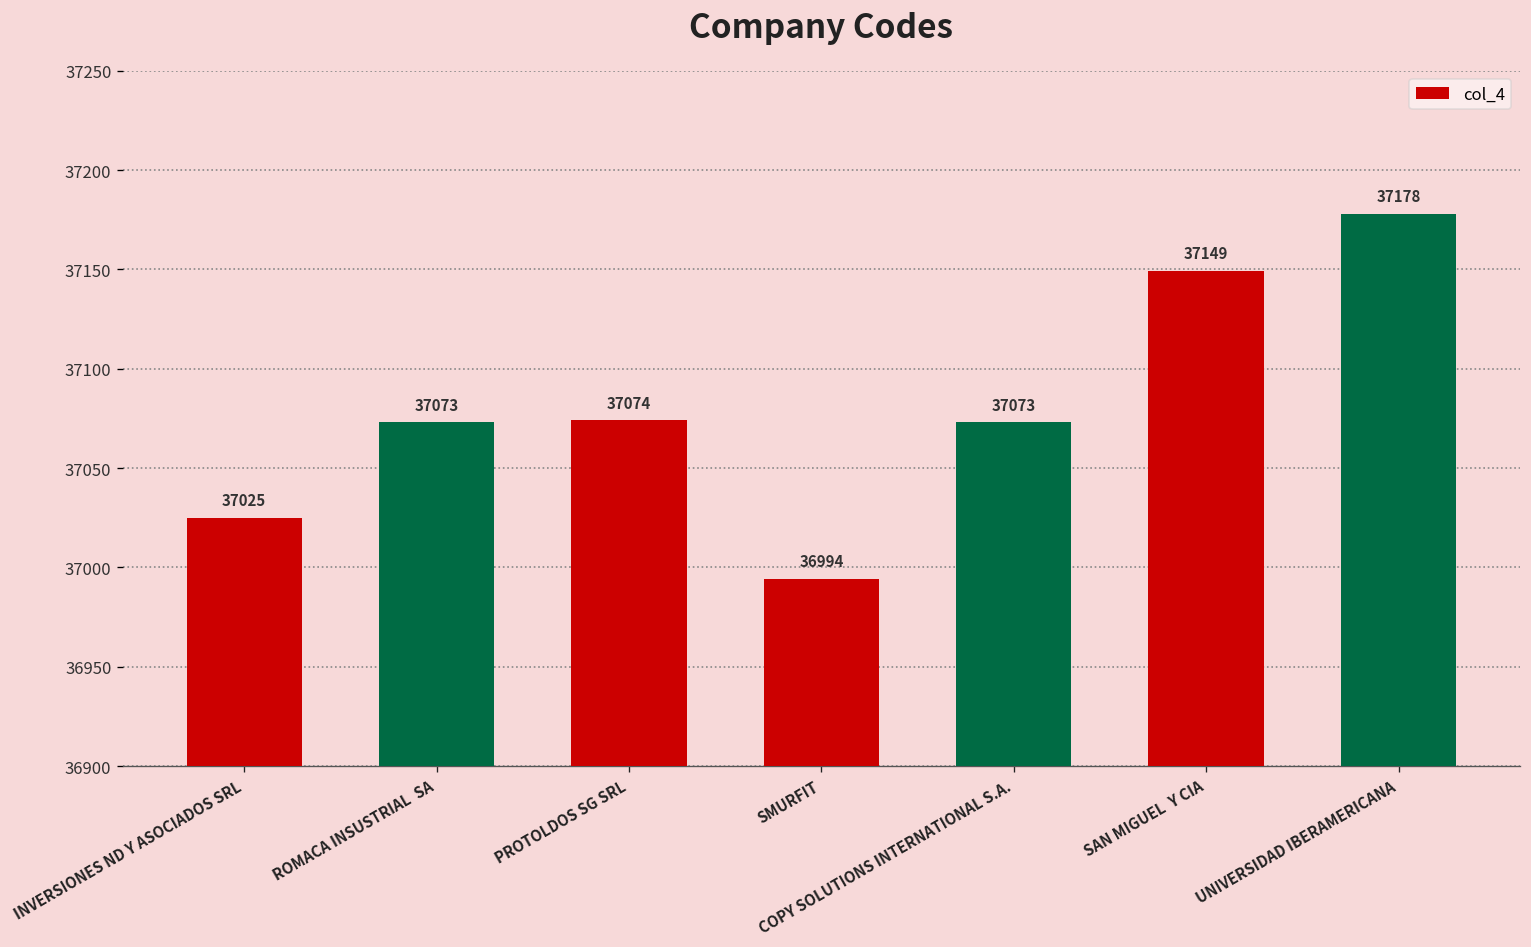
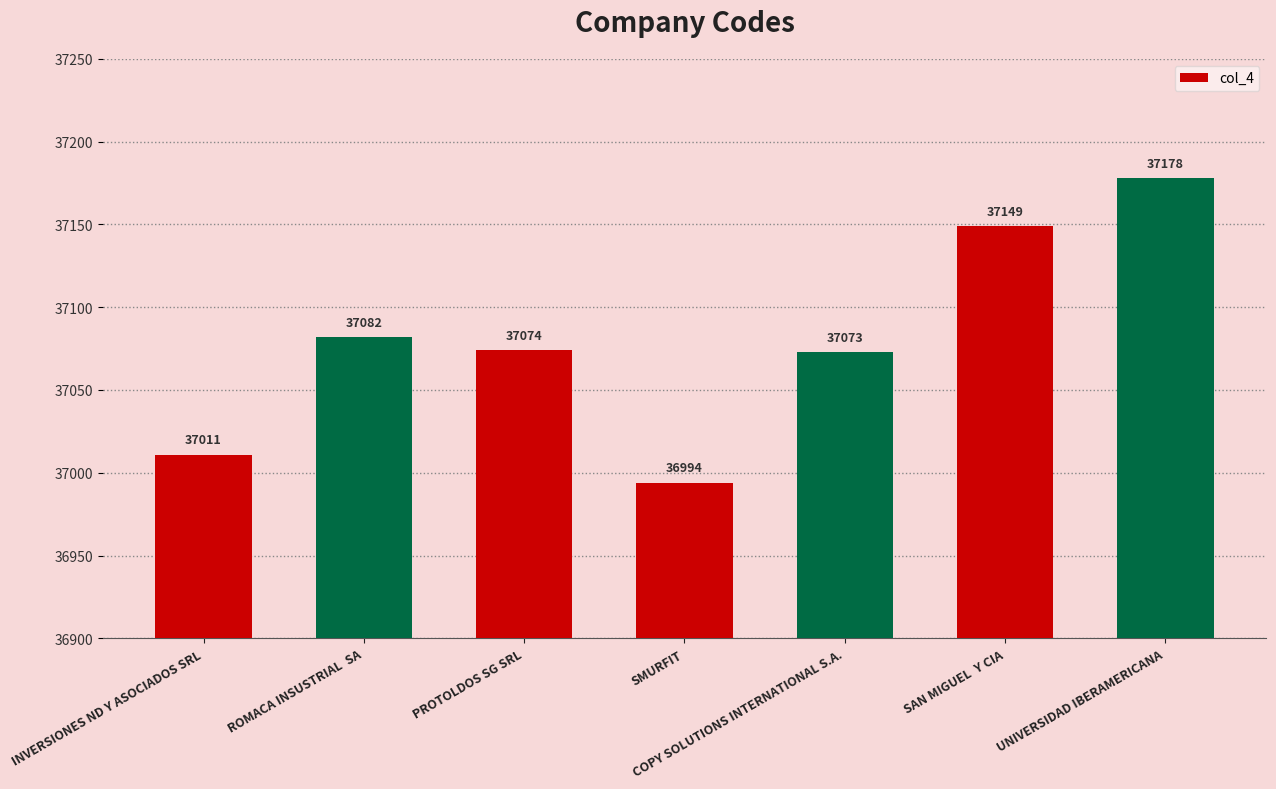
INVERSIONES ND Y ASOCIADOS SRL: 37025 -> 37011
ROMACA INSUSTRIAL SA: 37073 -> 37082
